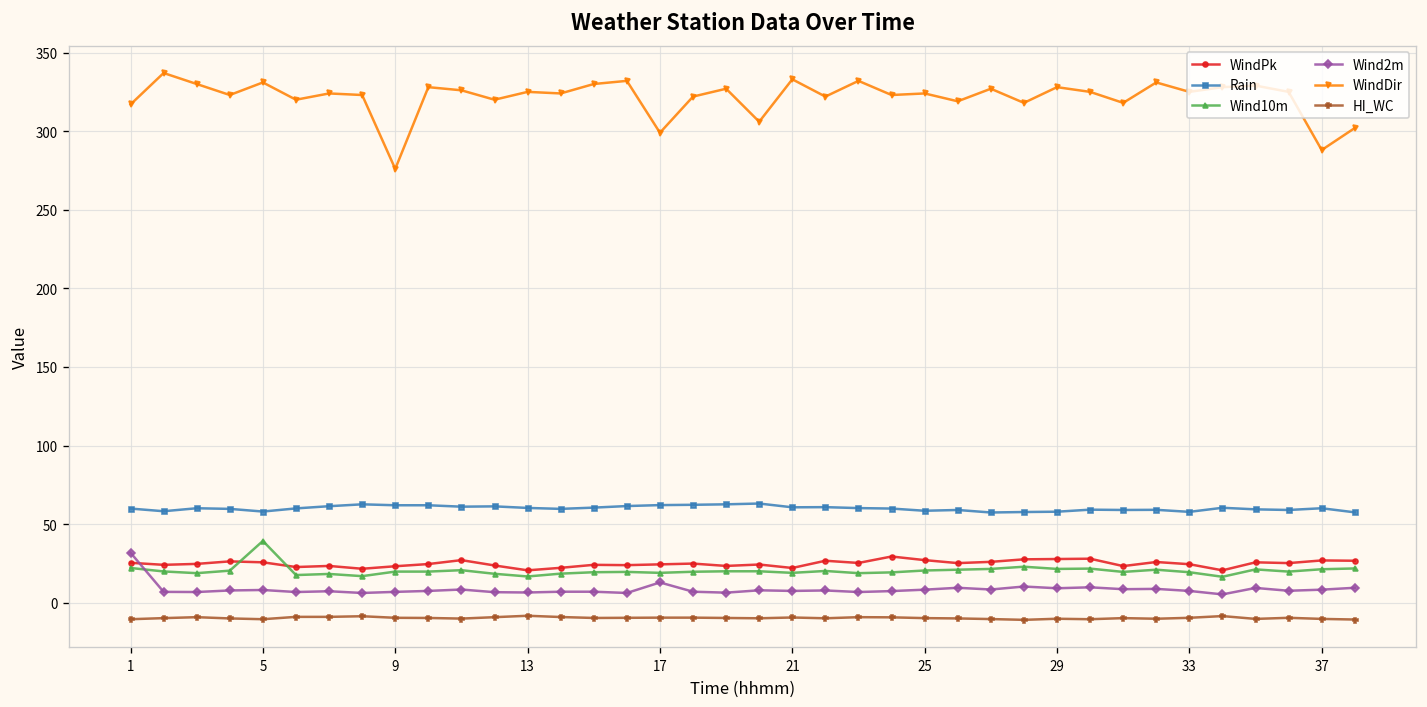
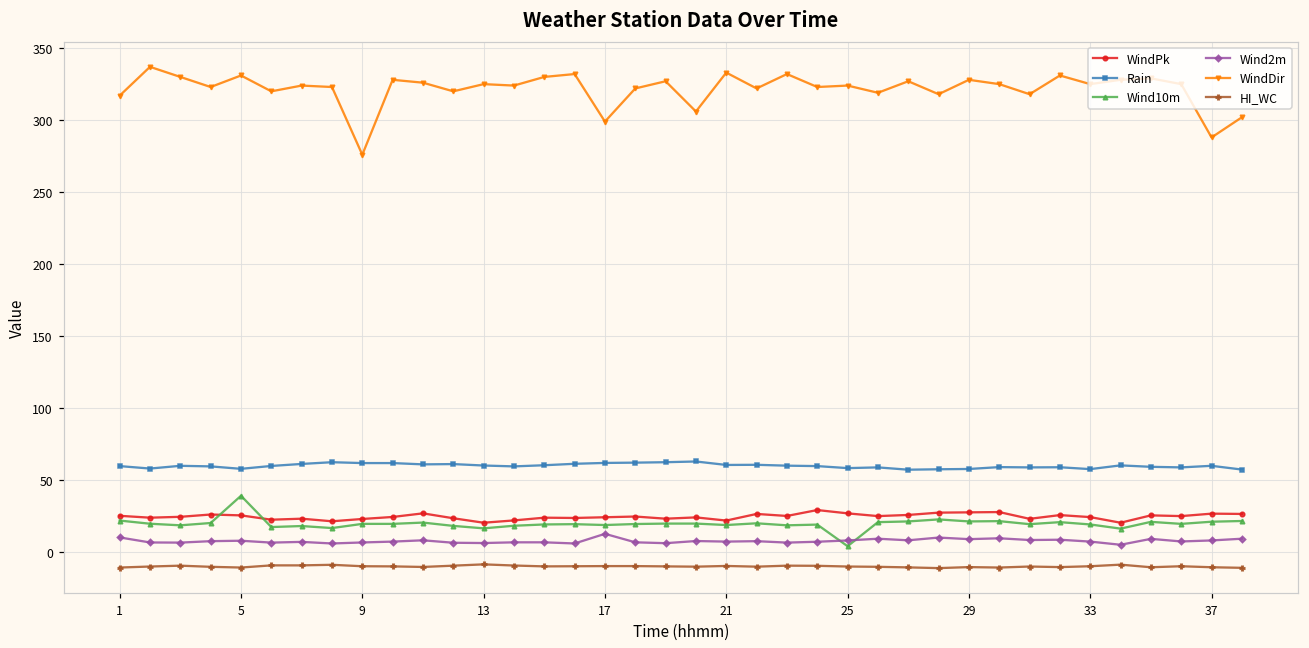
Wind2m, 1: 32 -> 10
Wind10m, 25: 21 -> 4
